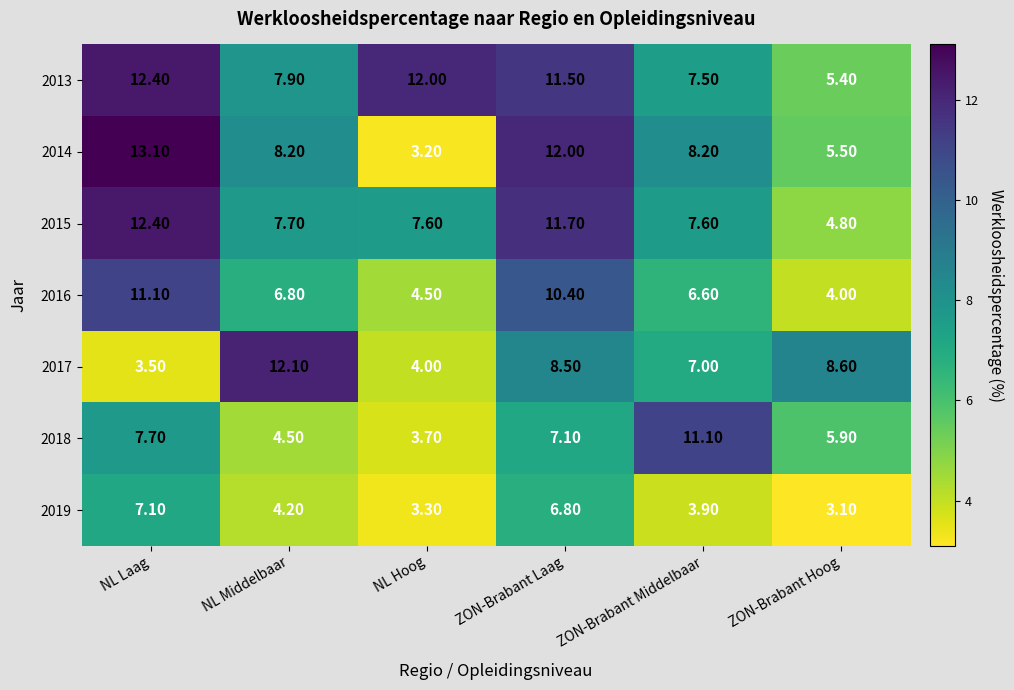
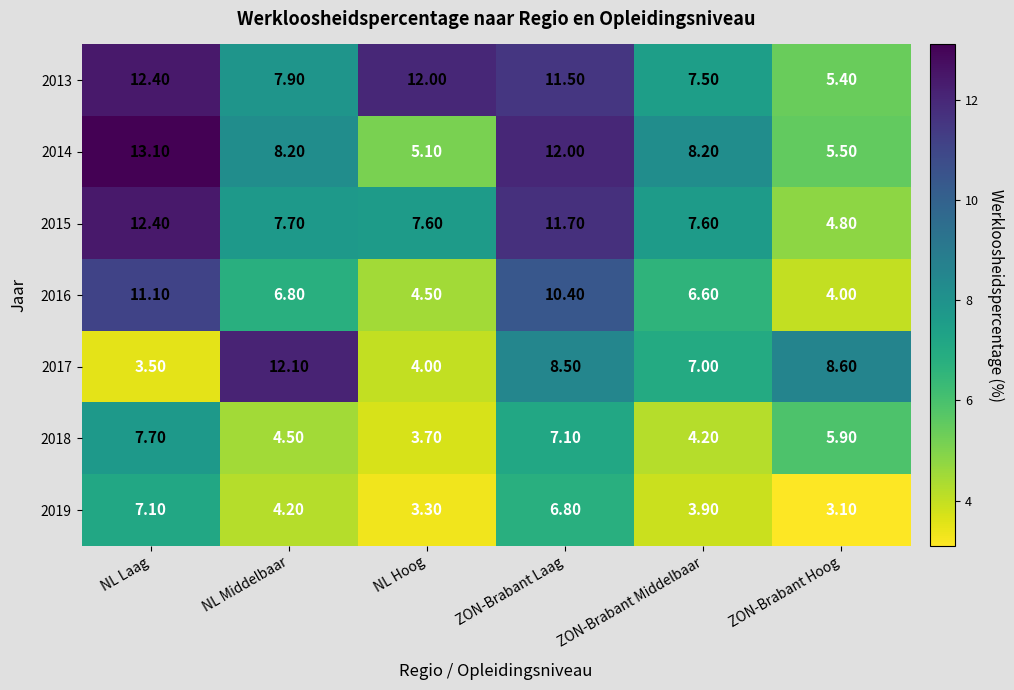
2014, NL Hoog: 3.20 -> 5.10
2018, ZON-Brabant Middelbaar: 11.10 -> 4.20
